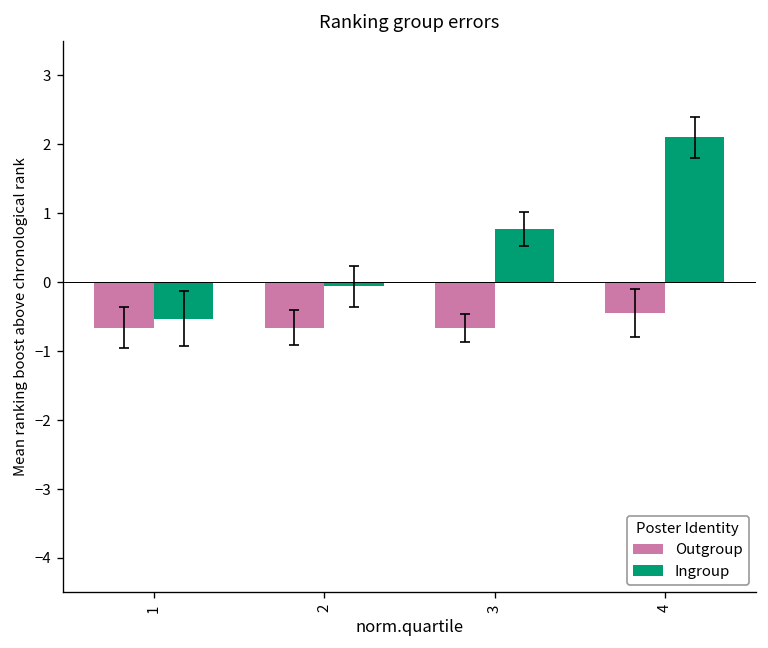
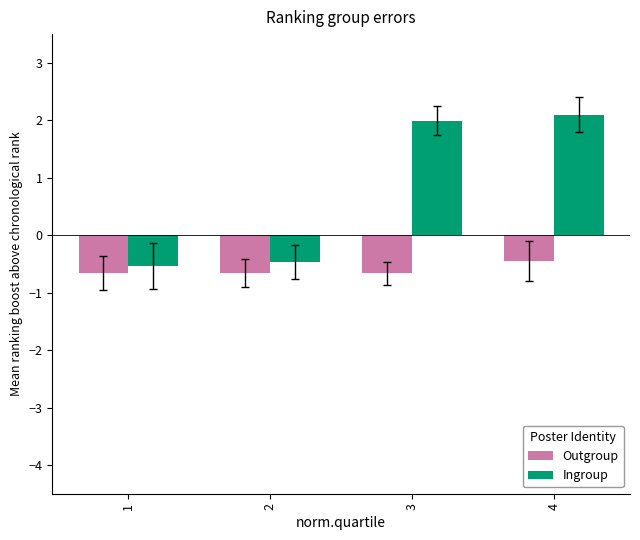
Ingroup, 2: -0.1 -> -0.5
Ingroup, 3: 0.8 -> 2.0
